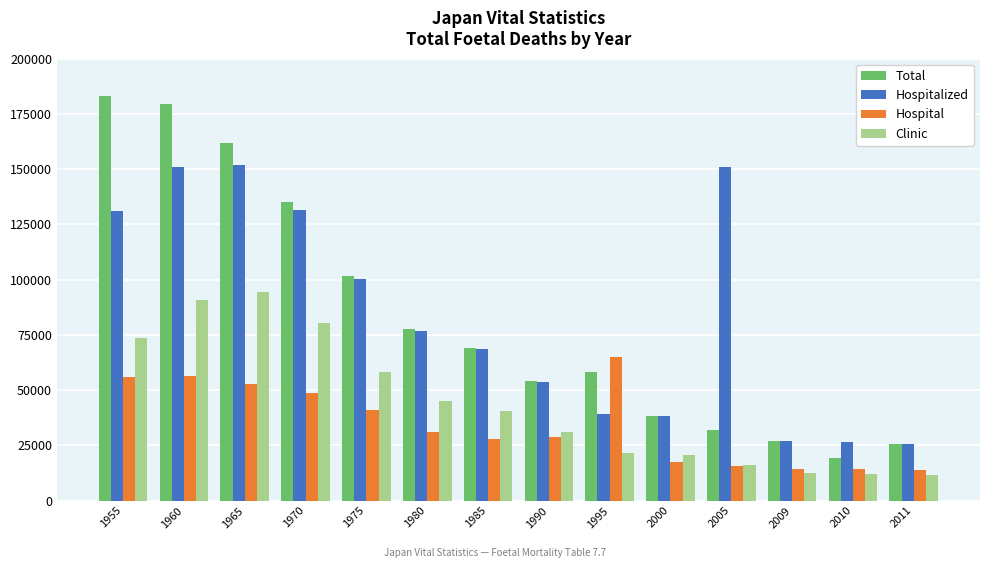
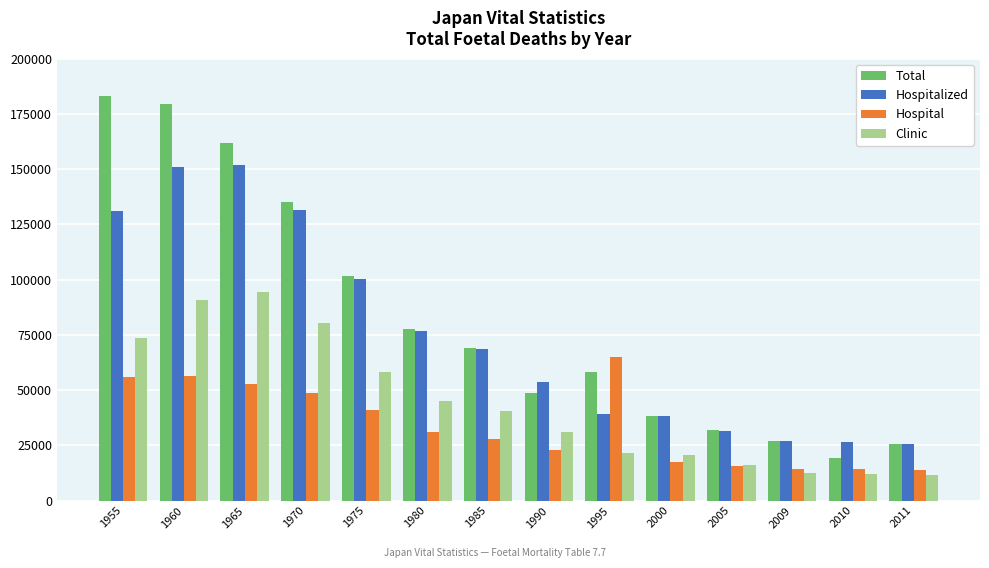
Total, 1990: 54000 -> 49000
Hospital, 1990: 29000 -> 23000
Hospitalized, 2005: 151000 -> 32000
